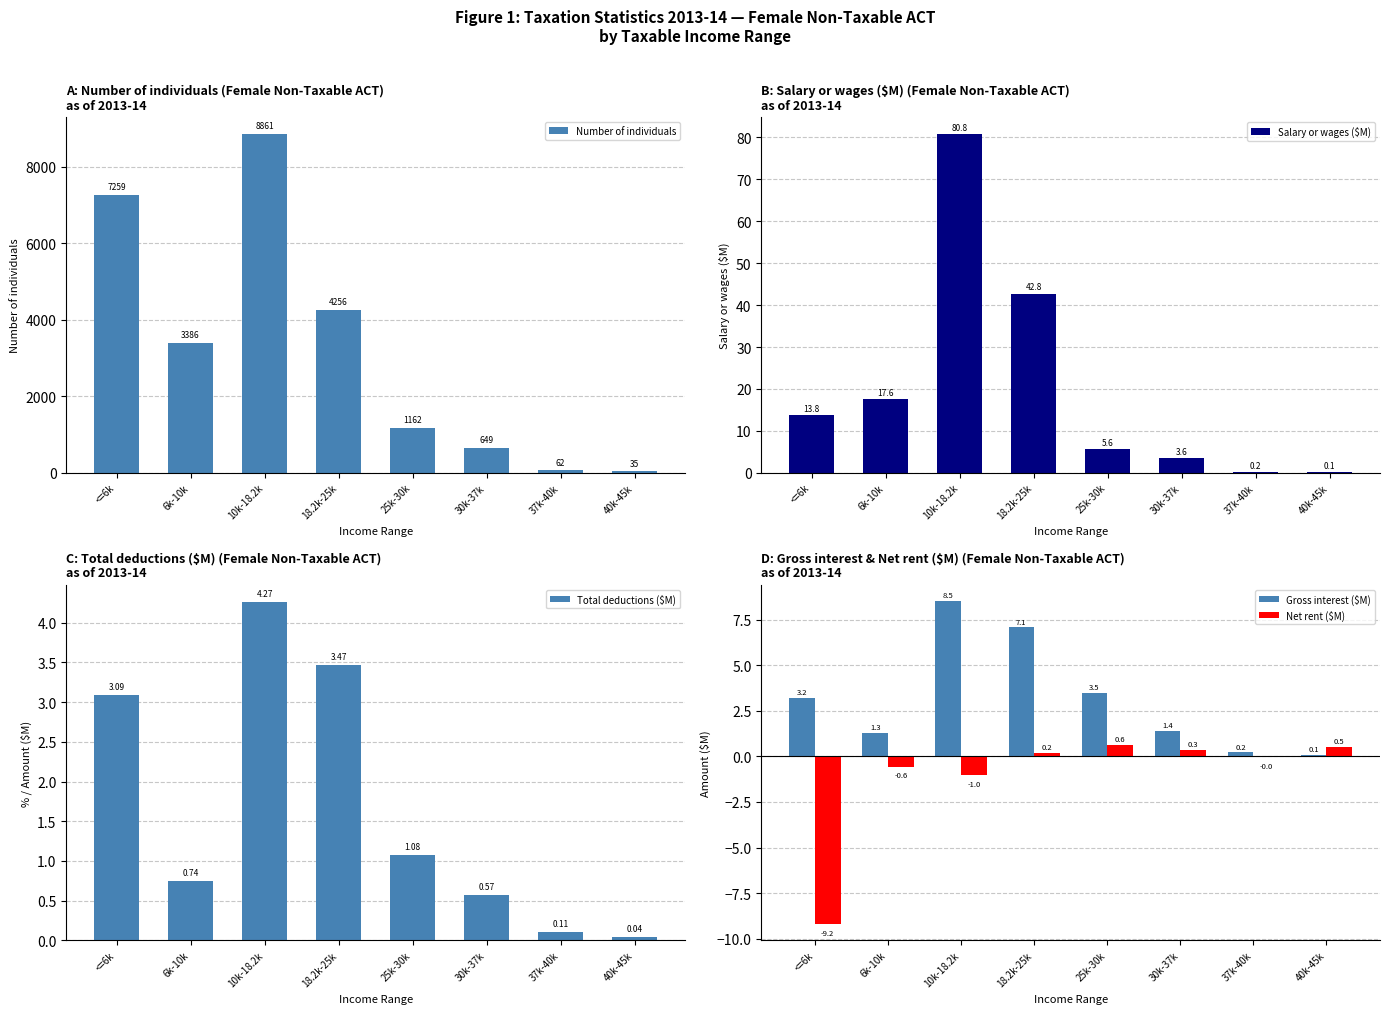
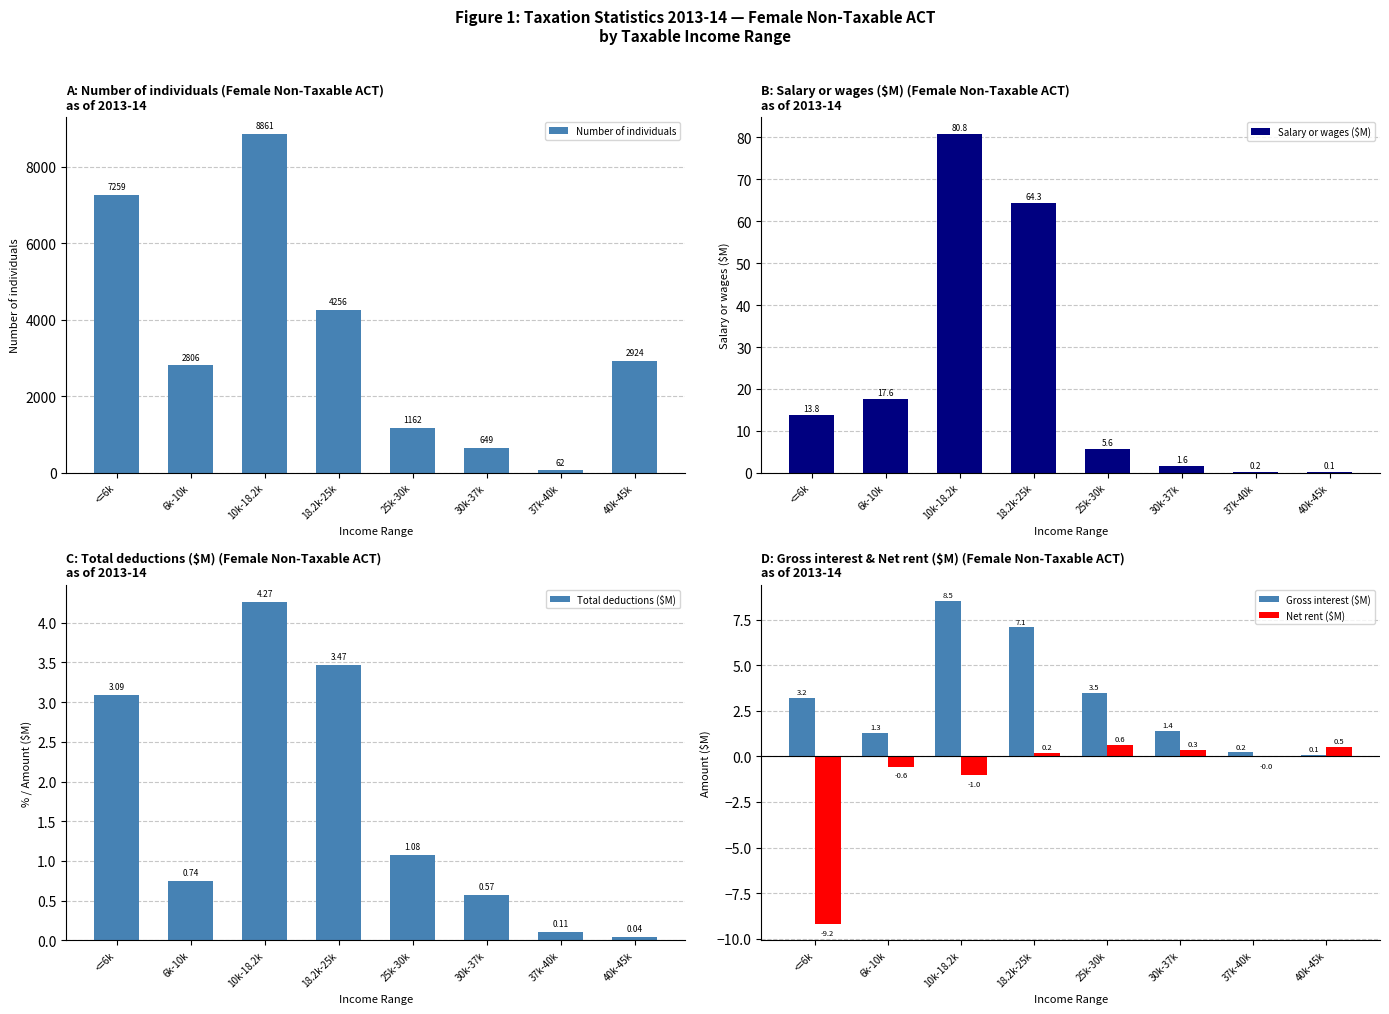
A: Number of individuals (Female Non-Taxable ACT) as of 2013-14, 6k-10k: 3386 -> 2806
A: Number of individuals (Female Non-Taxable ACT) as of 2013-14, 40k-45k: 35 -> 2924
B: Salary or wages ($M) (Female Non-Taxable ACT) as of 2013-14, 18.2k-25k: 42.8 -> 64.3
B: Salary or wages ($M) (Female Non-Taxable ACT) as of 2013-14, 30k-37k: 3.6 -> 1.6
